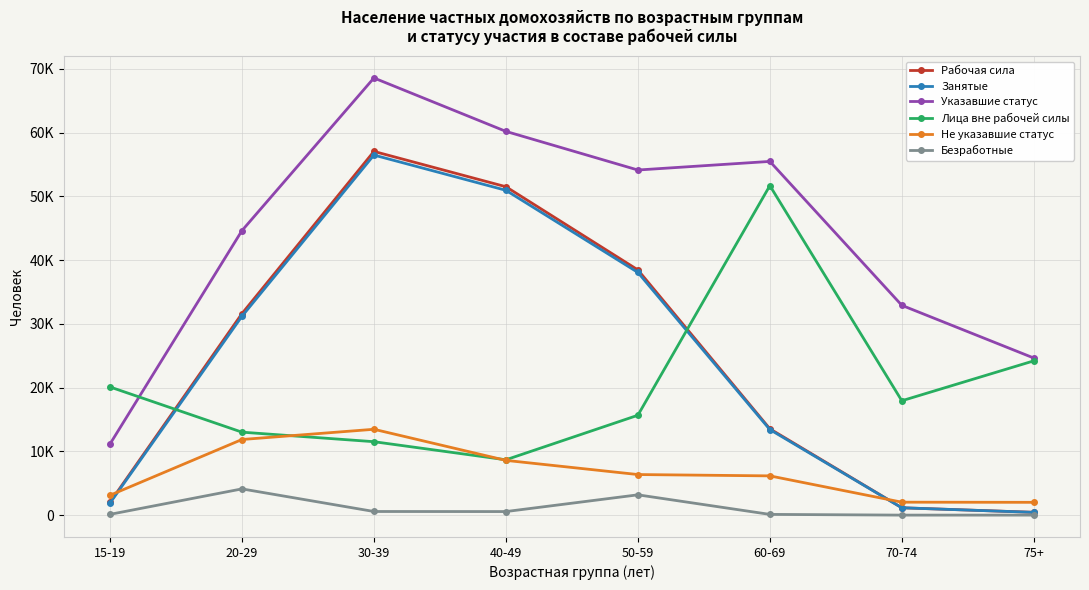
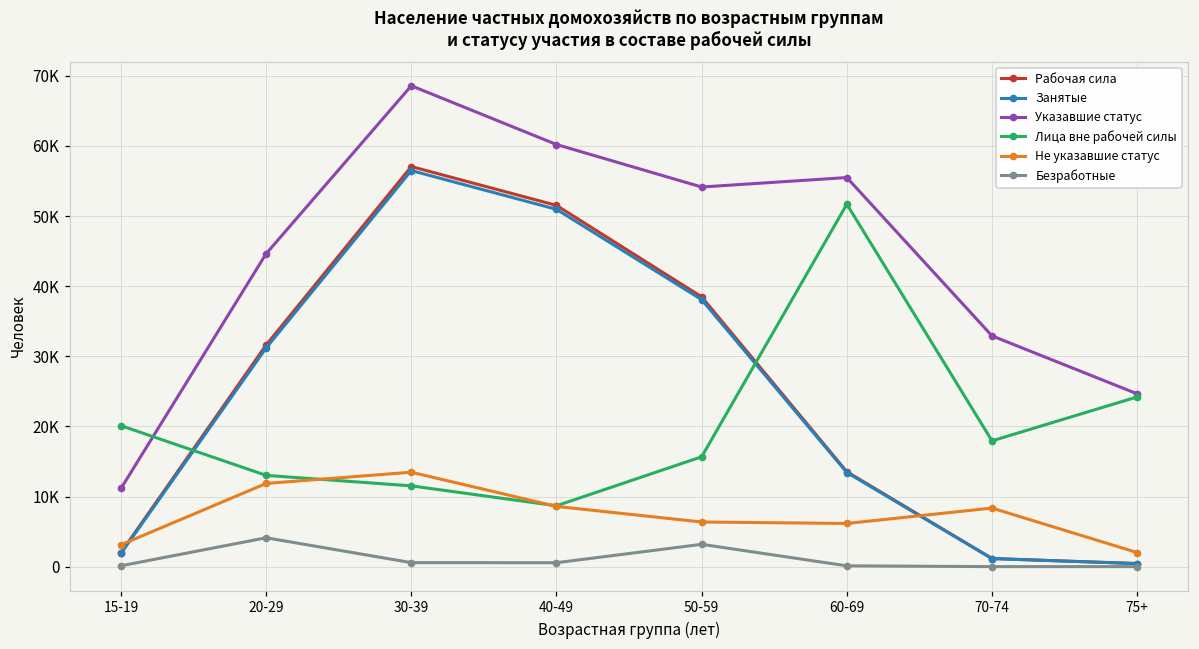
Не указавшие статус, 70-74: 2000 -> 8000
